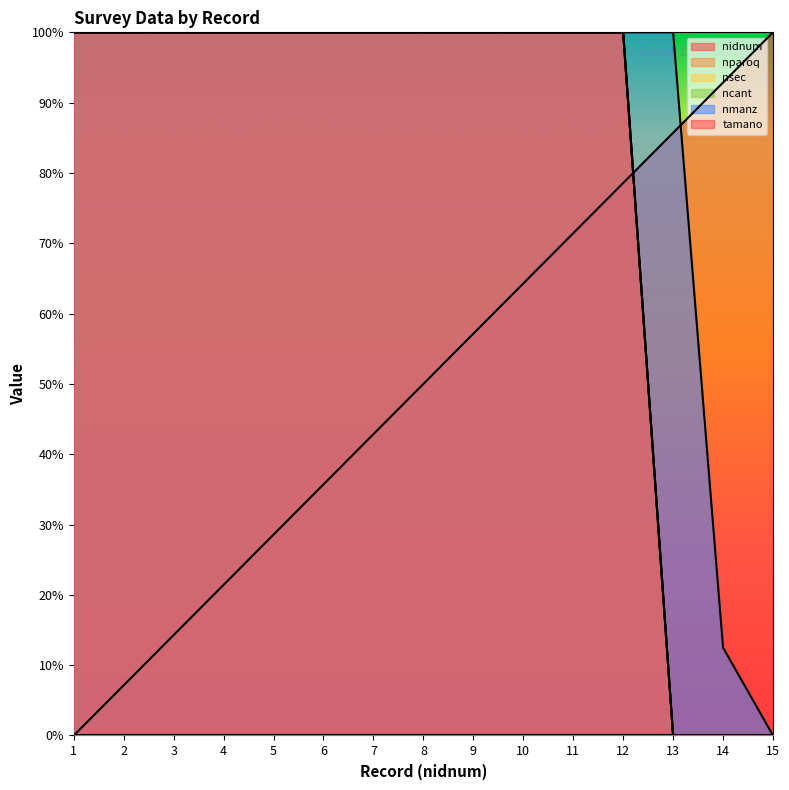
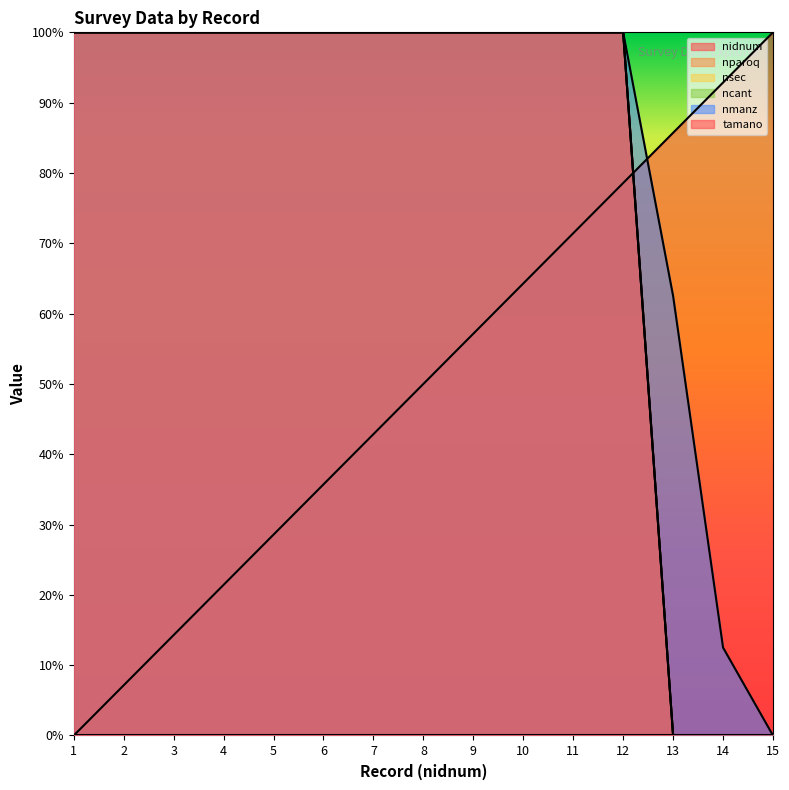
nmanz, 13: 100% -> 63%
